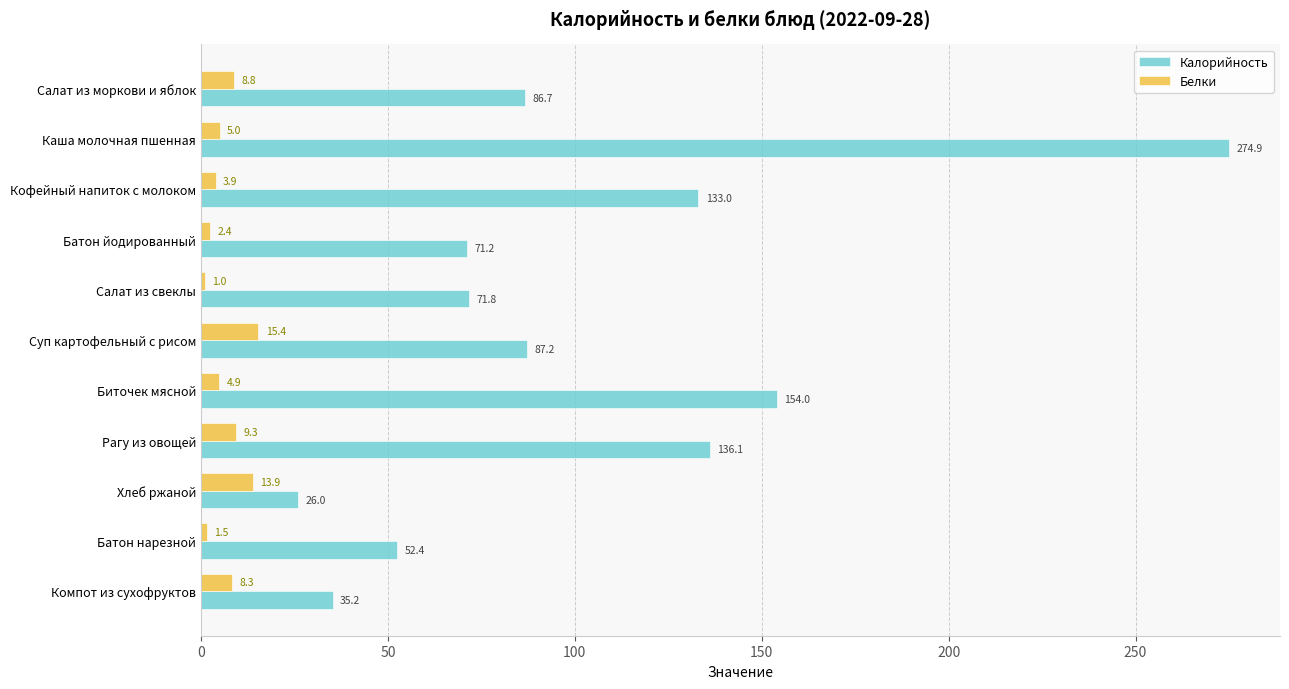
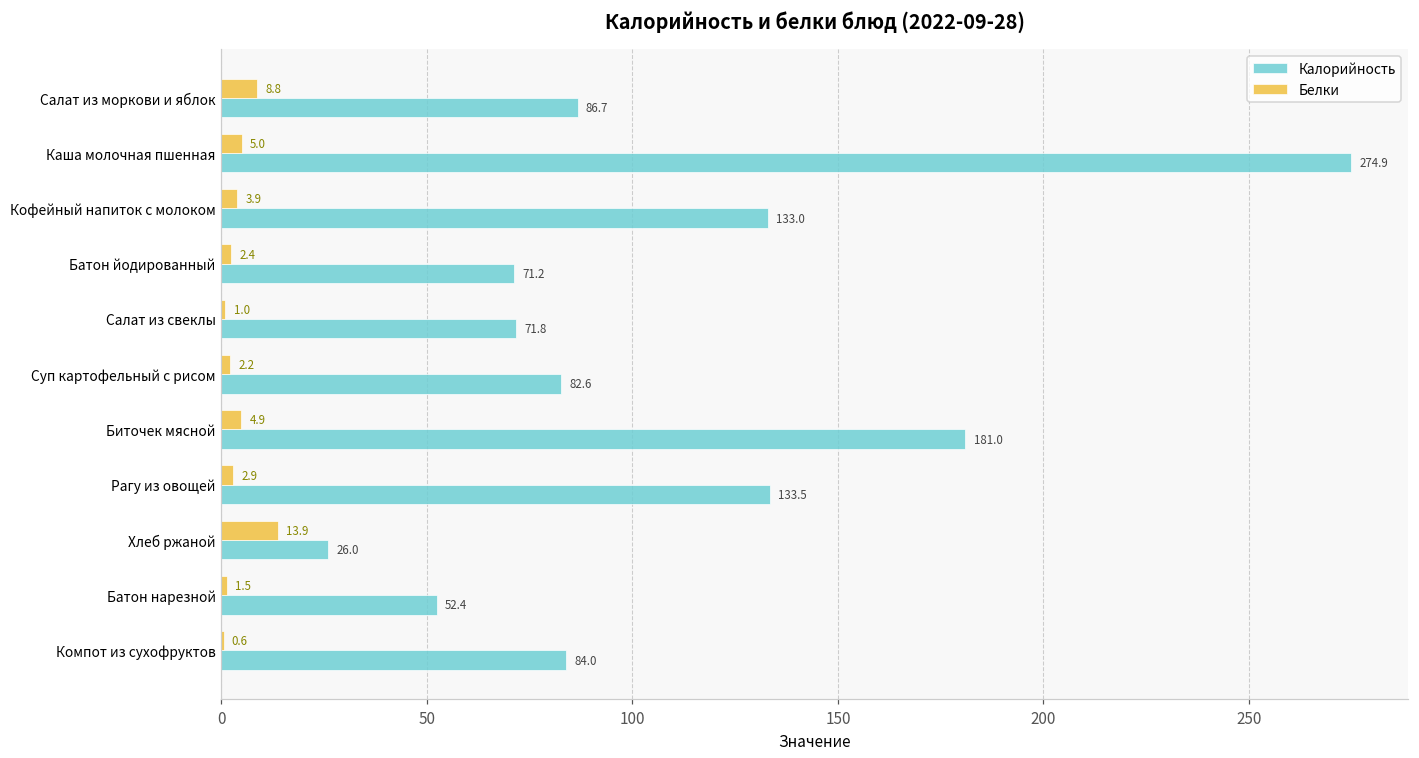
Белки, Суп картофельный с рисом: 15.4 -> 2.2
Калорийность, Суп картофельный с рисом: 87.2 -> 82.6
Калорийность, Биточек мясной: 154.0 -> 181.0
Белки, Рагу из овощей: 9.3 -> 2.9
Калорийность, Рагу из овощей: 136.1 -> 133.5
Белки, Компот из сухофруктов: 8.3 -> 0.6
Калорийность, Компот из сухофруктов: 35.2 -> 84.0
